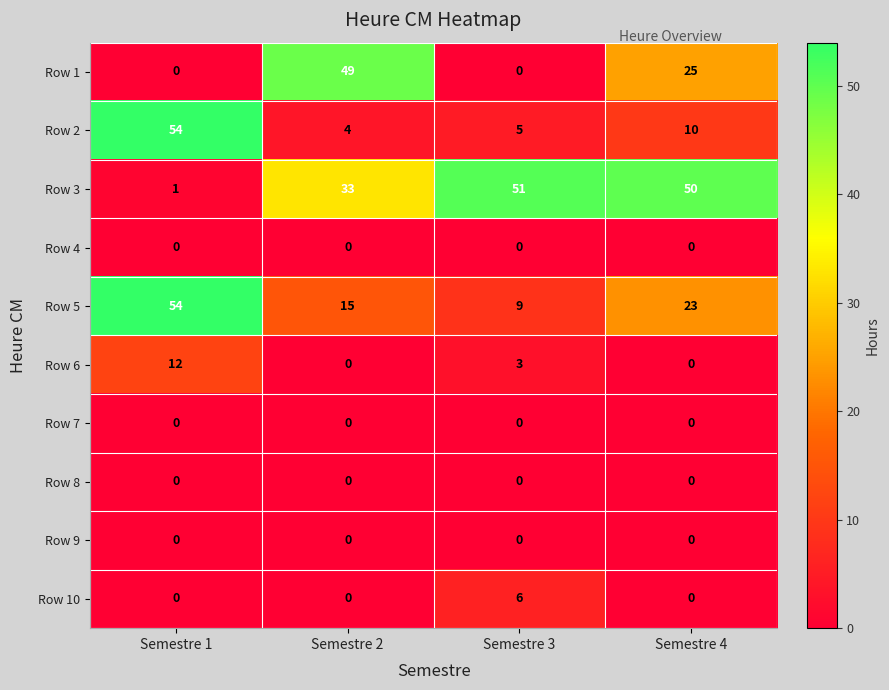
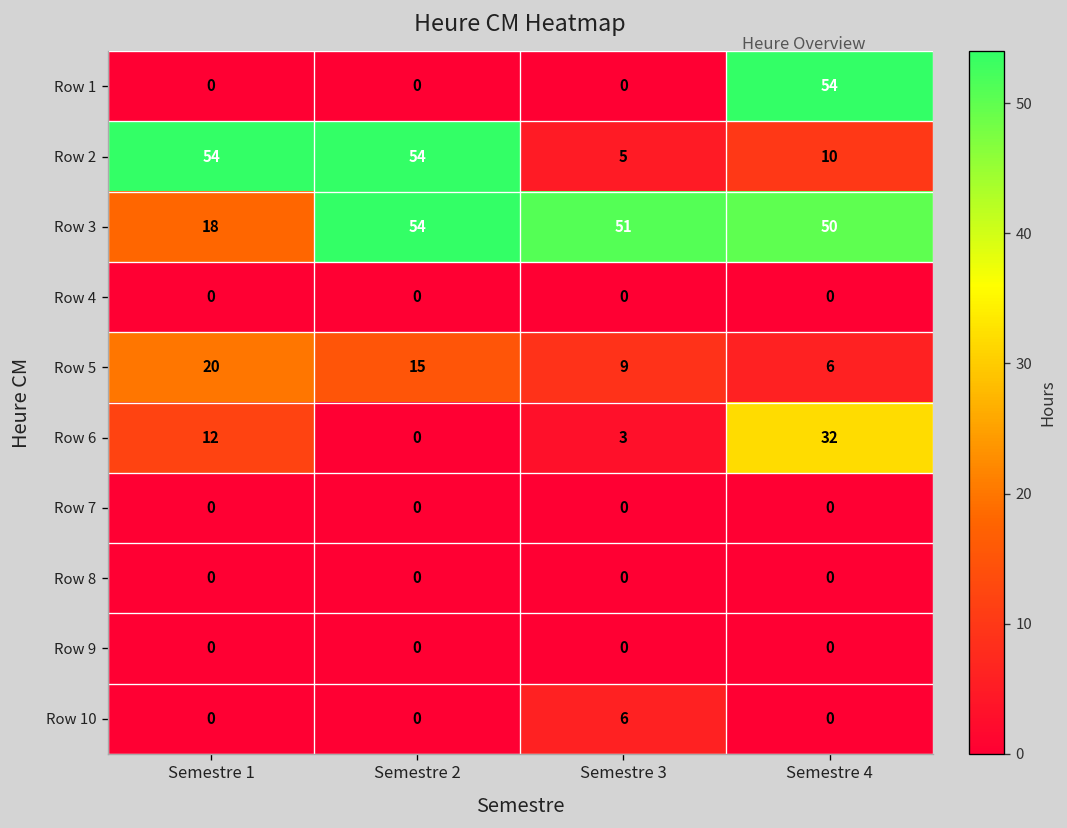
Row 1, Semestre 2: 49 -> 0
Row 1, Semestre 4: 25 -> 54
Row 2, Semestre 2: 4 -> 54
Row 3, Semestre 1: 1 -> 18
Row 3, Semestre 2: 33 -> 54
Row 5, Semestre 1: 54 -> 20
Row 5, Semestre 4: 23 -> 6
Row 6, Semestre 4: 0 -> 32
